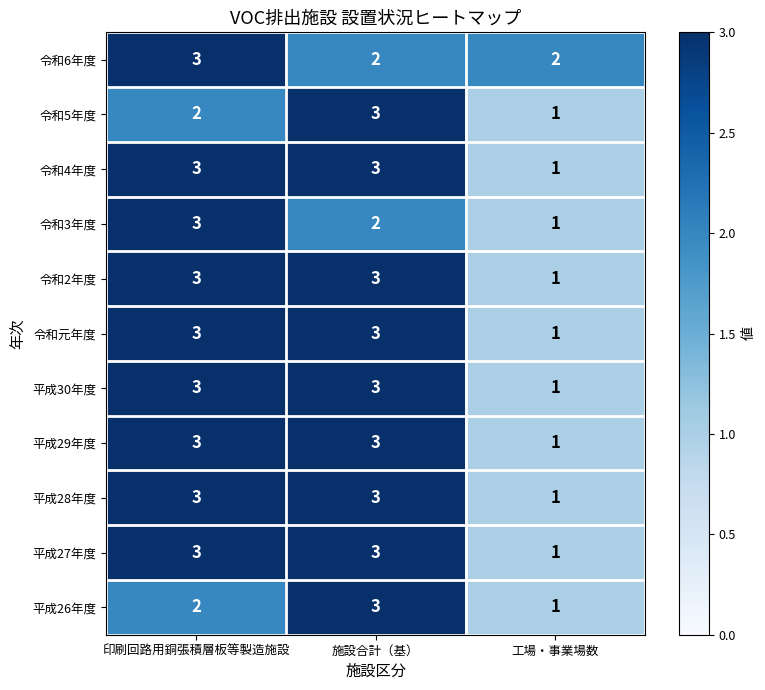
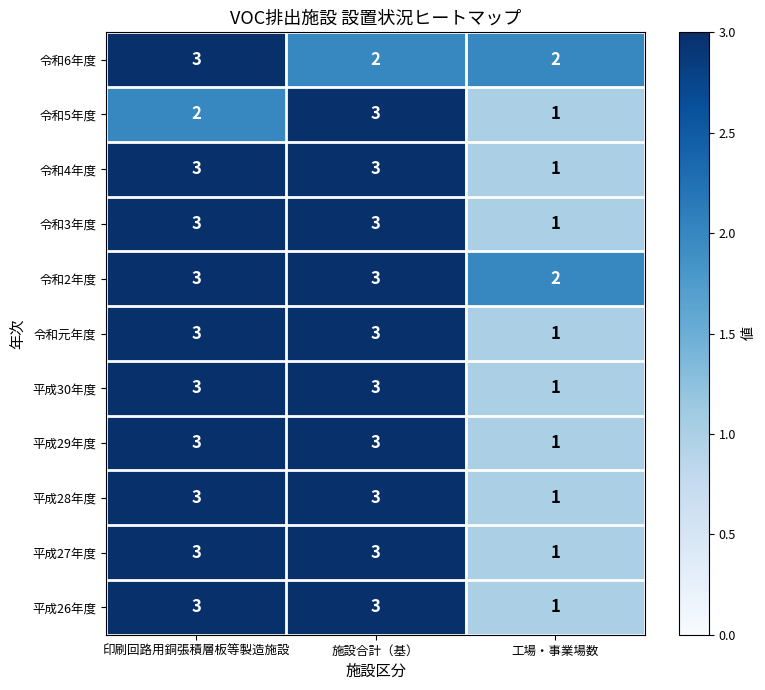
令和3年度, 施設合計（基）: 2 -> 3
令和2年度, 工場・事業場数: 1 -> 2
平成26年度, 印刷回路用銅張積層板等製造施設: 2 -> 3
